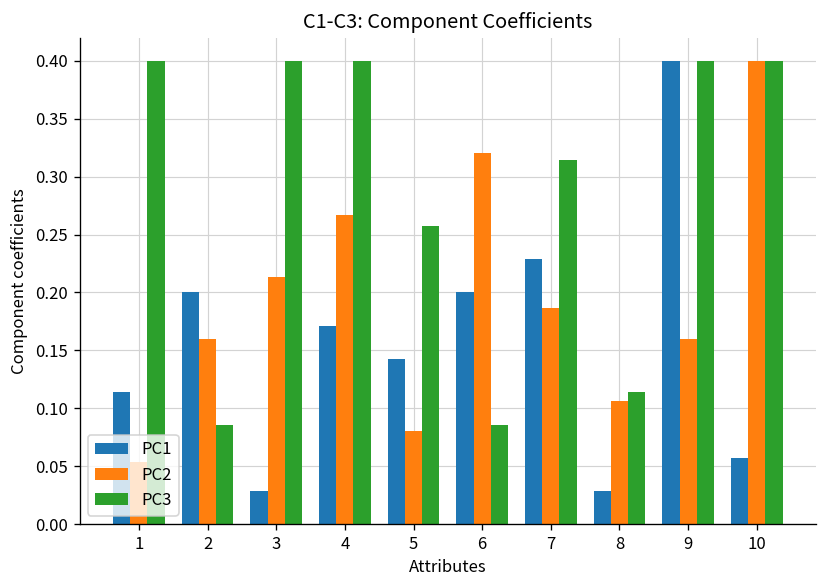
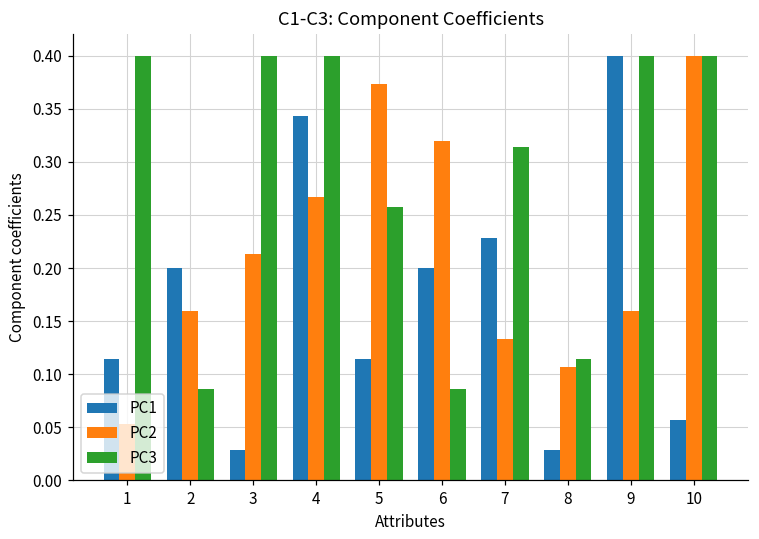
PC1, 4: 0.17 -> 0.34
PC1, 5: 0.14 -> 0.11
PC2, 5: 0.08 -> 0.37
PC2, 7: 0.19 -> 0.13
